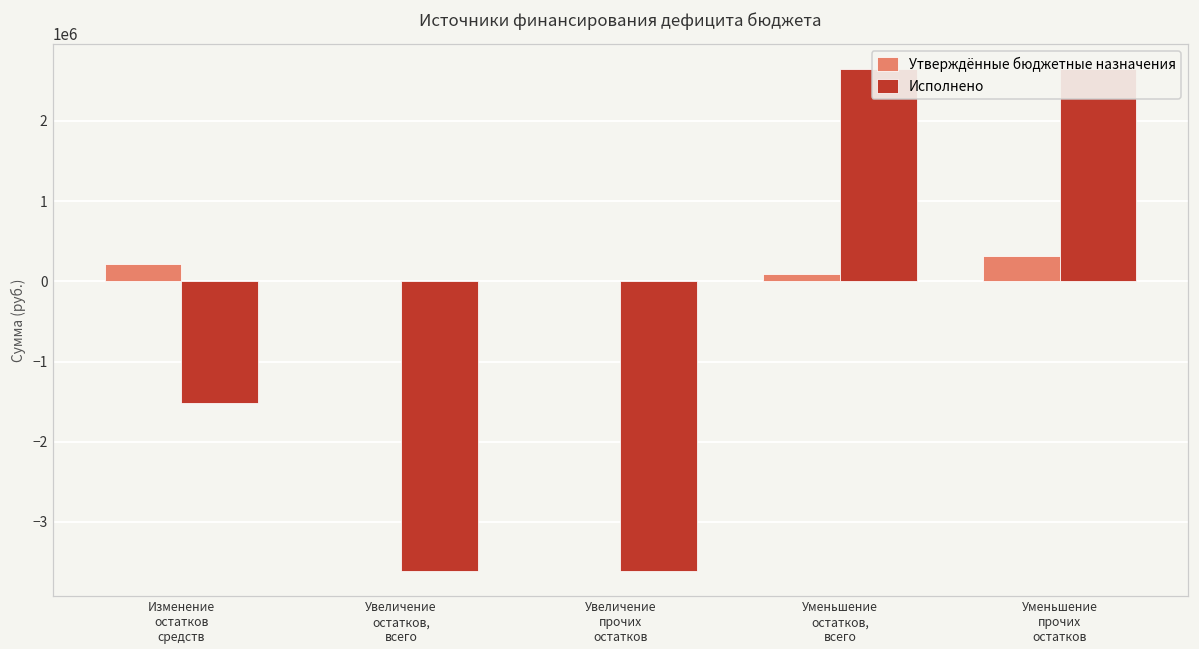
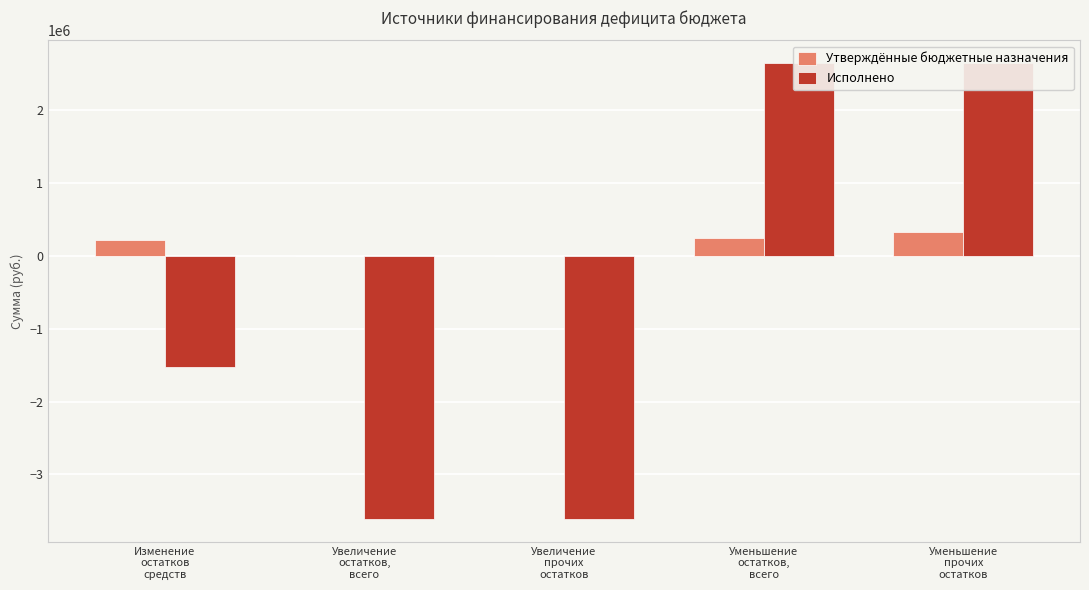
Утверждённые бюджетные назначения, Уменьшение остатков, всего: 100000 -> 200000
